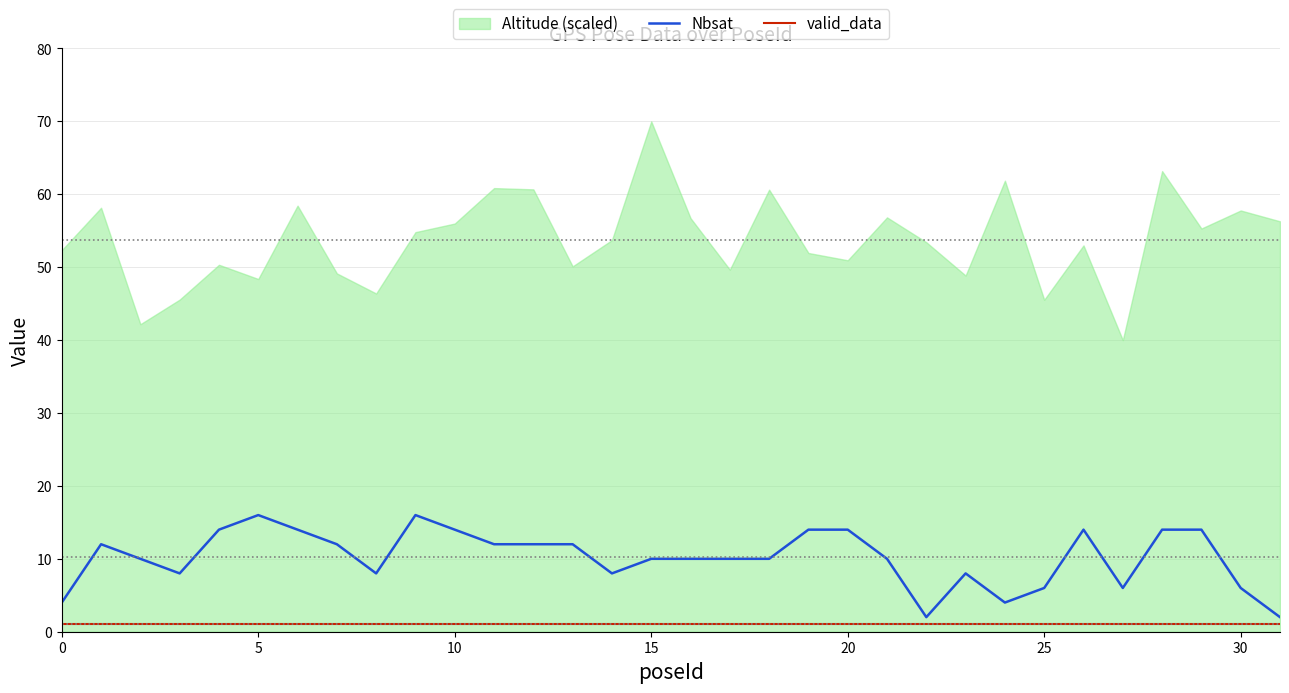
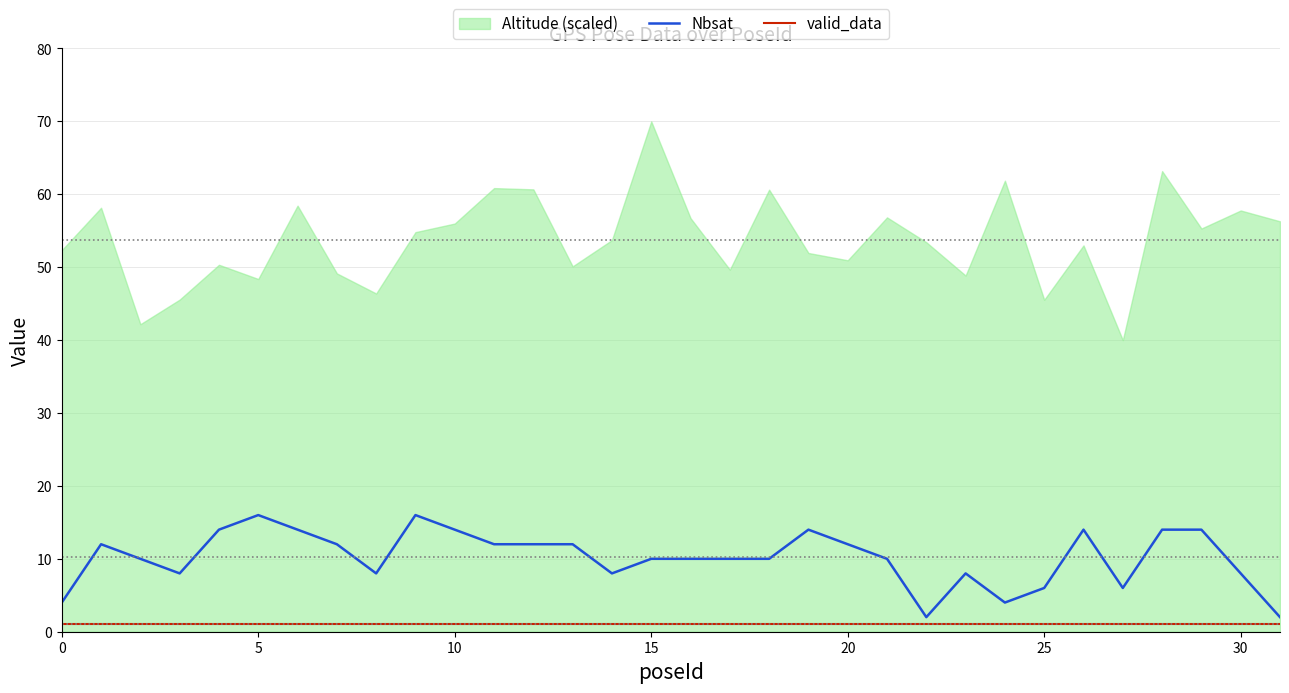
Nbsat, 20: 14 -> 12
Nbsat, 30: 6 -> 8
